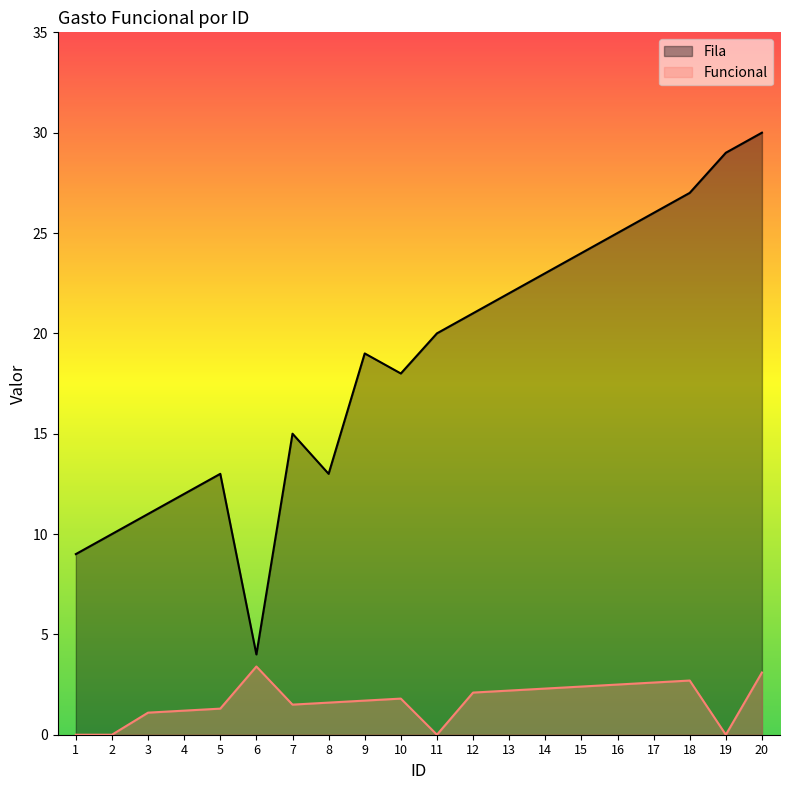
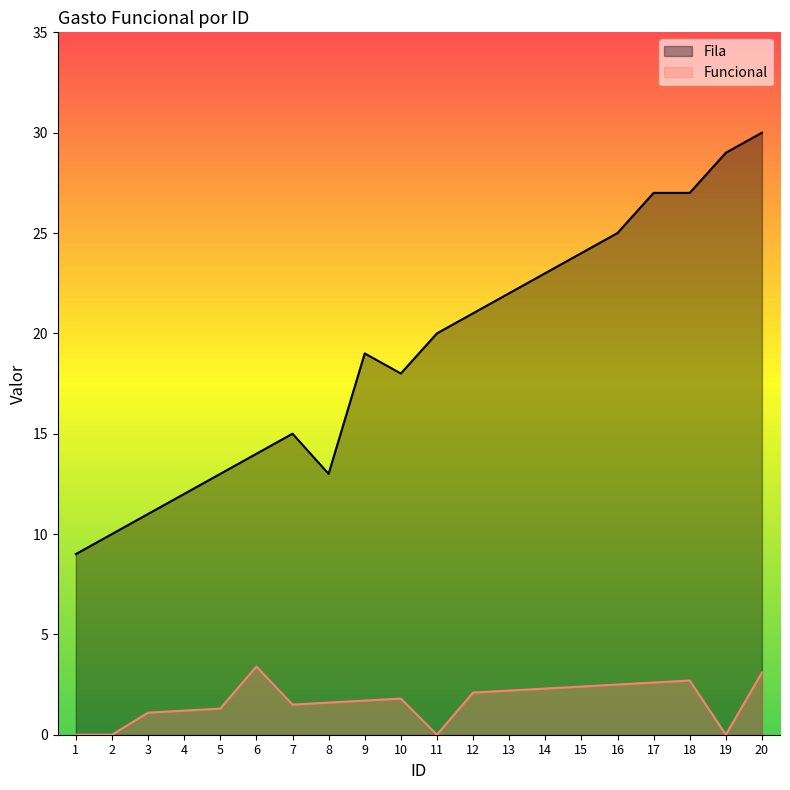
Fila, 6: 4 -> 14
Fila, 17: 26 -> 27
